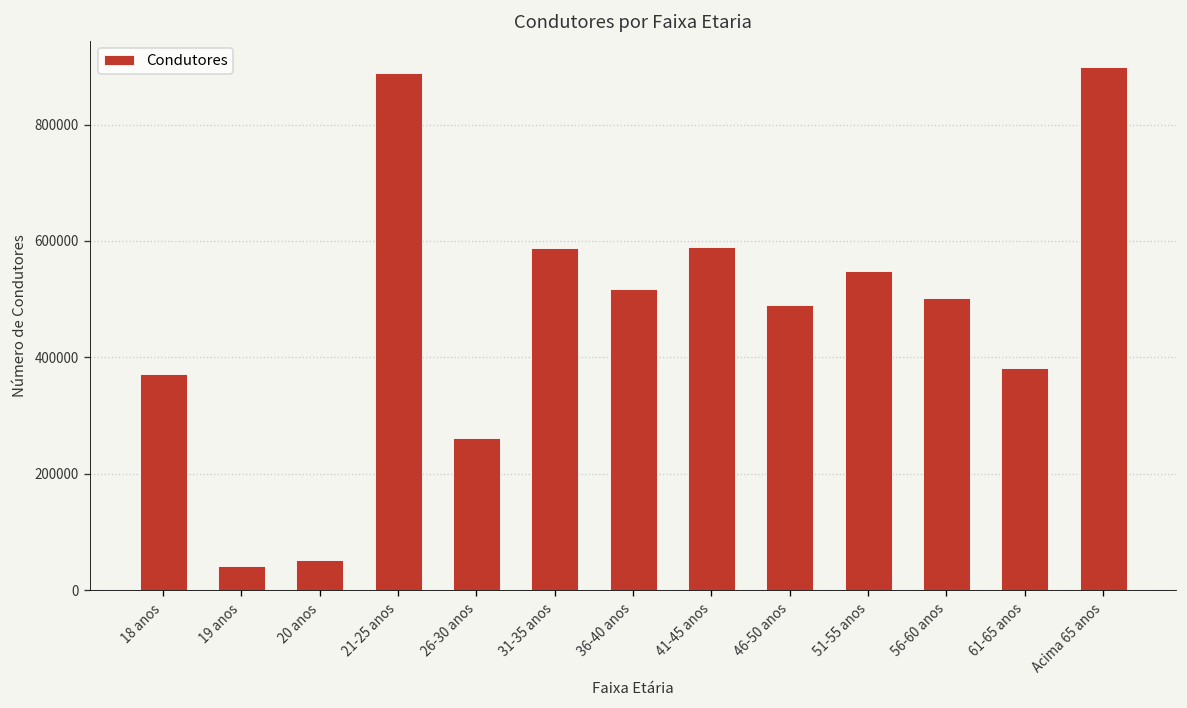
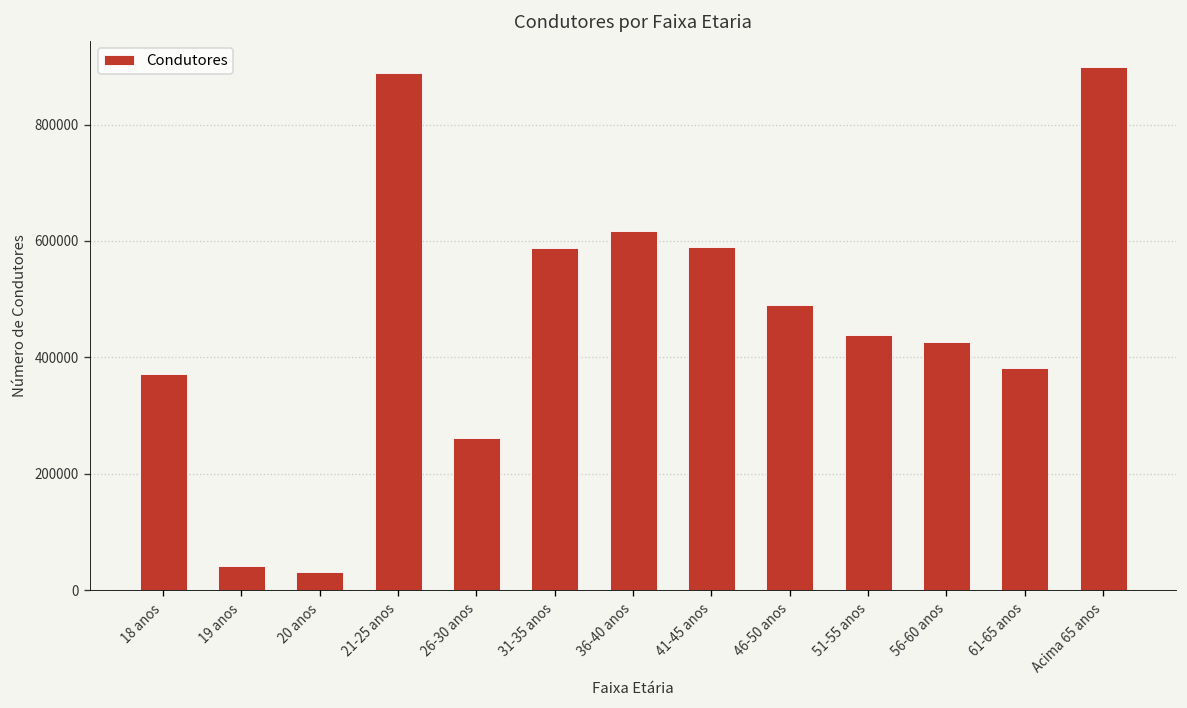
20 anos: 50000 -> 30000
36-40 anos: 520000 -> 620000
51-55 anos: 550000 -> 440000
56-60 anos: 500000 -> 430000
